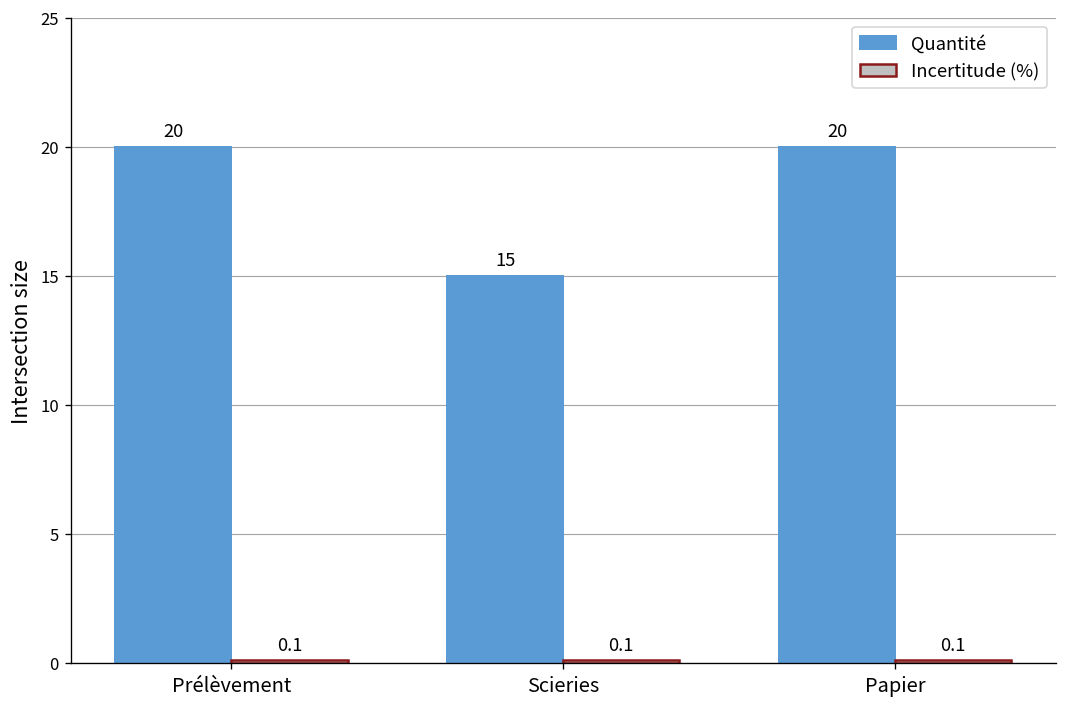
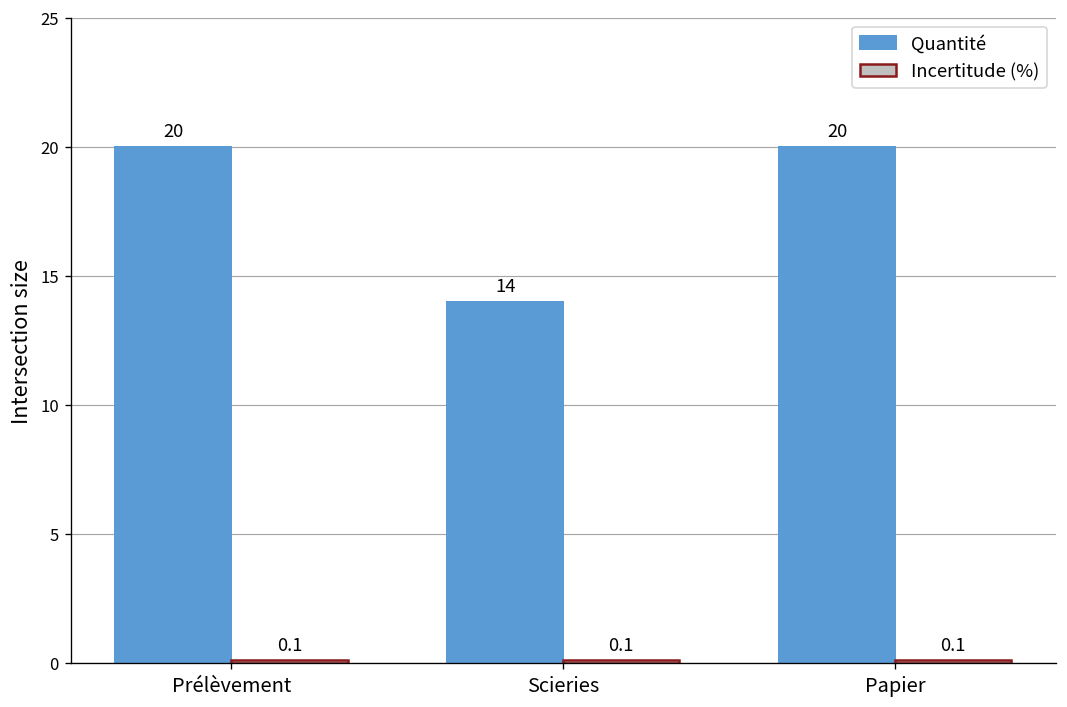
Quantité, Scieries: 15 -> 14
